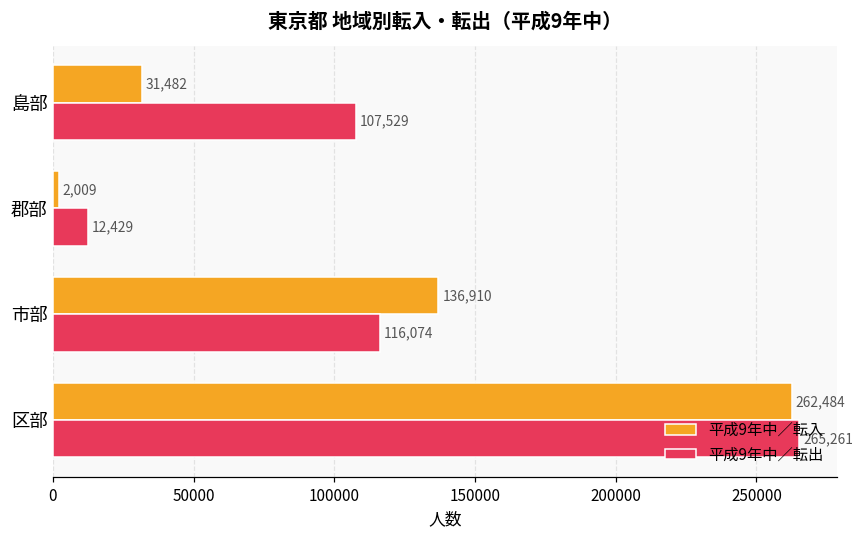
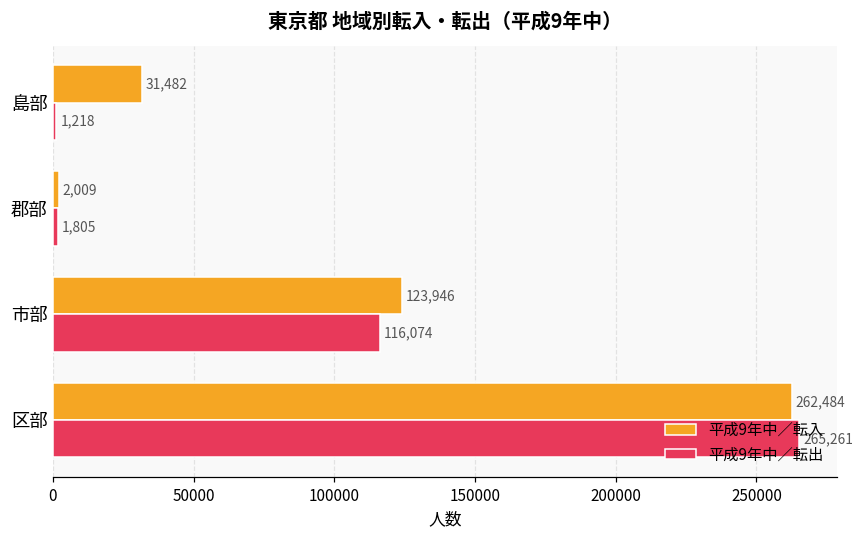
平成9年中／転出, 島部: 107,529 -> 1,218
平成9年中／転出, 郡部: 12,429 -> 1,805
平成9年中／転入, 市部: 136,910 -> 123,946
